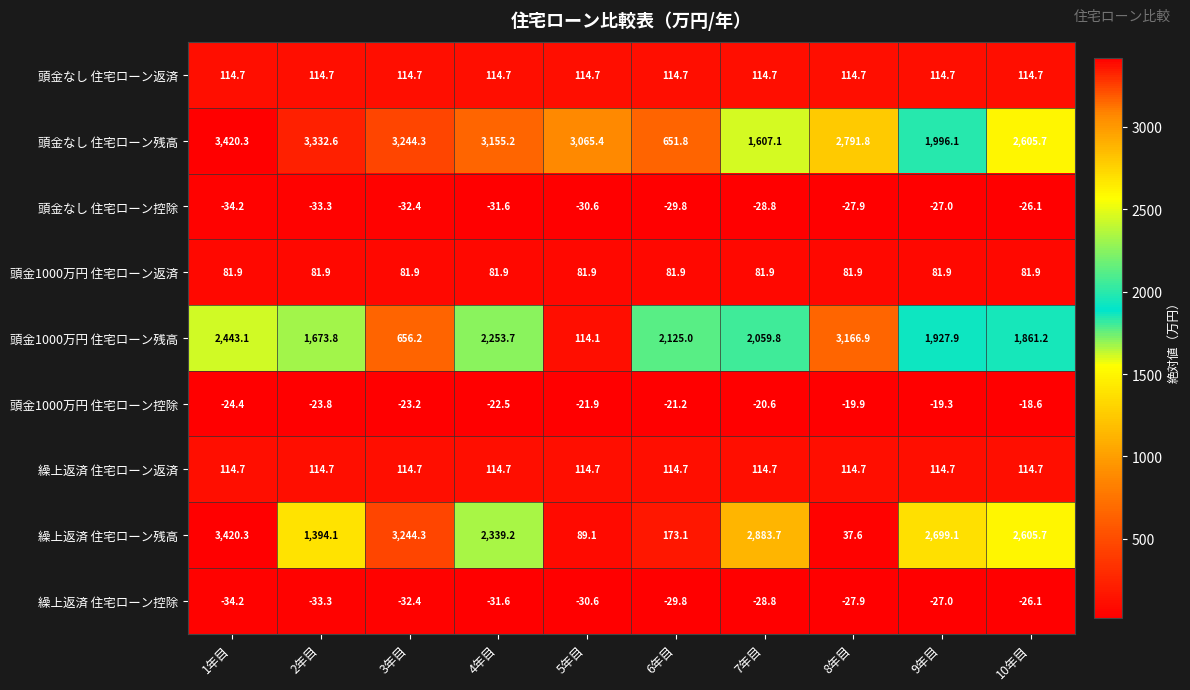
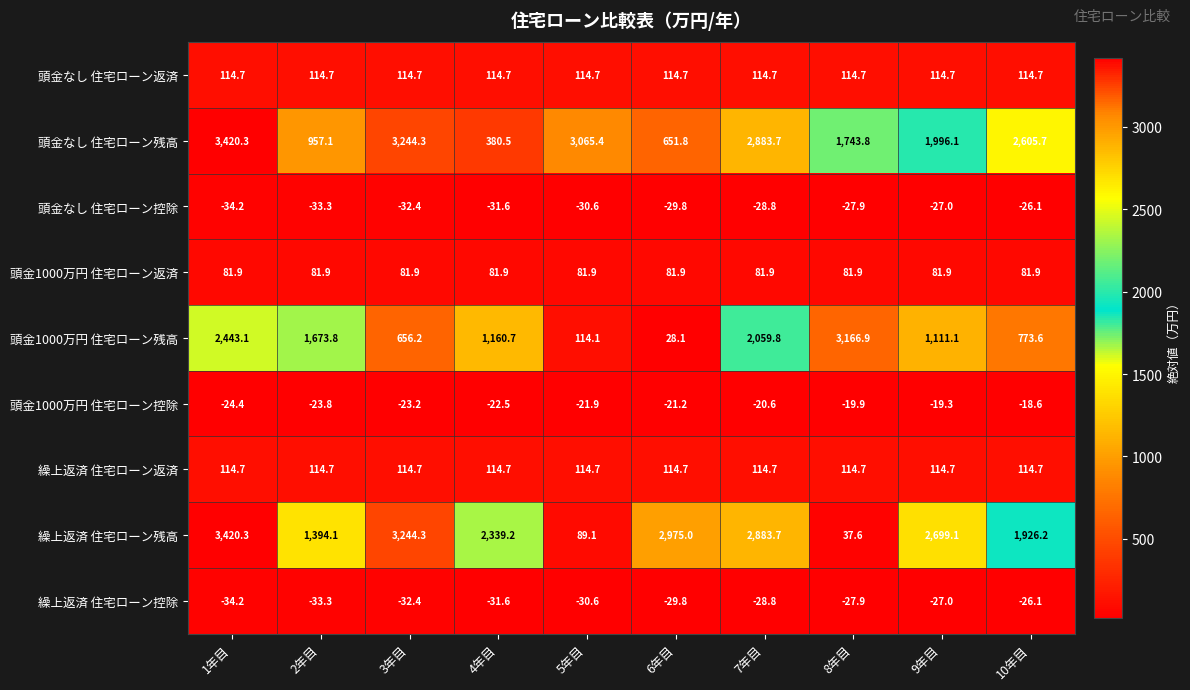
頭金なし 住宅ローン残高, 2年目: 3,332.6 -> 957.1
頭金なし 住宅ローン残高, 4年目: 3,155.2 -> 380.5
頭金なし 住宅ローン残高, 7年目: 1,607.1 -> 2,883.7
頭金なし 住宅ローン残高, 8年目: 2,791.8 -> 1,743.8
頭金1000万円 住宅ローン残高, 4年目: 2,253.7 -> 1,160.7
頭金1000万円 住宅ローン残高, 6年目: 2,125.0 -> 28.1
頭金1000万円 住宅ローン残高, 9年目: 1,927.9 -> 1,111.1
頭金1000万円 住宅ローン残高, 10年目: 1,861.2 -> 773.6
繰上返済 住宅ローン残高, 6年目: 173.1 -> 2,975.0
繰上返済 住宅ローン残高, 10年目: 2,605.7 -> 1,926.2
